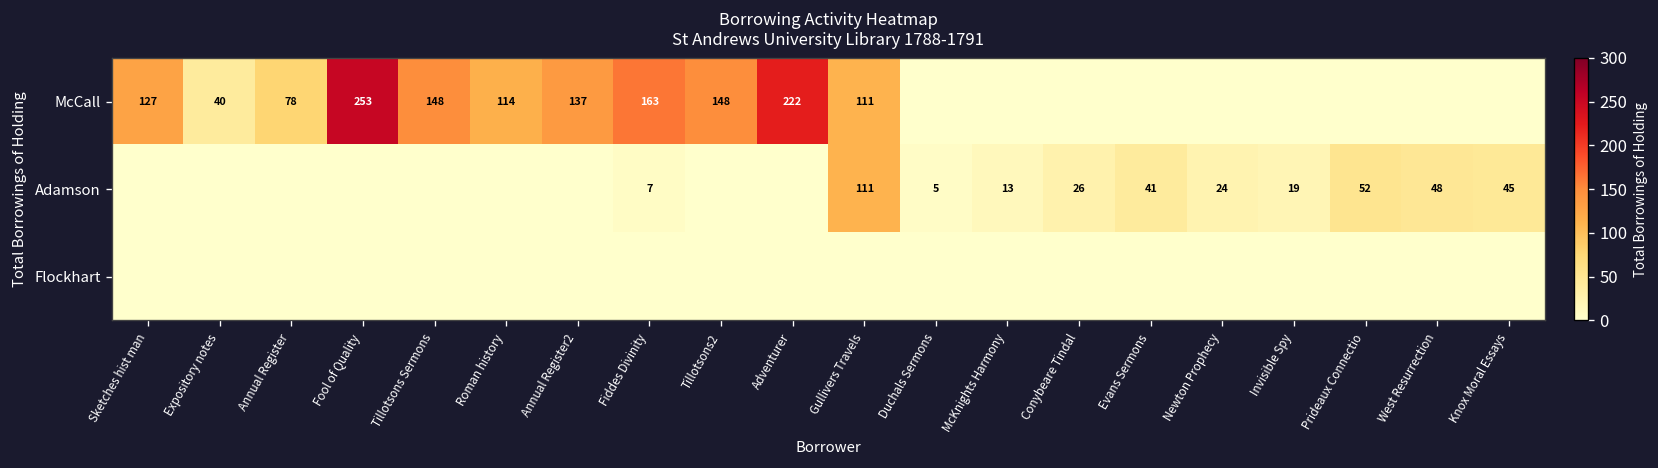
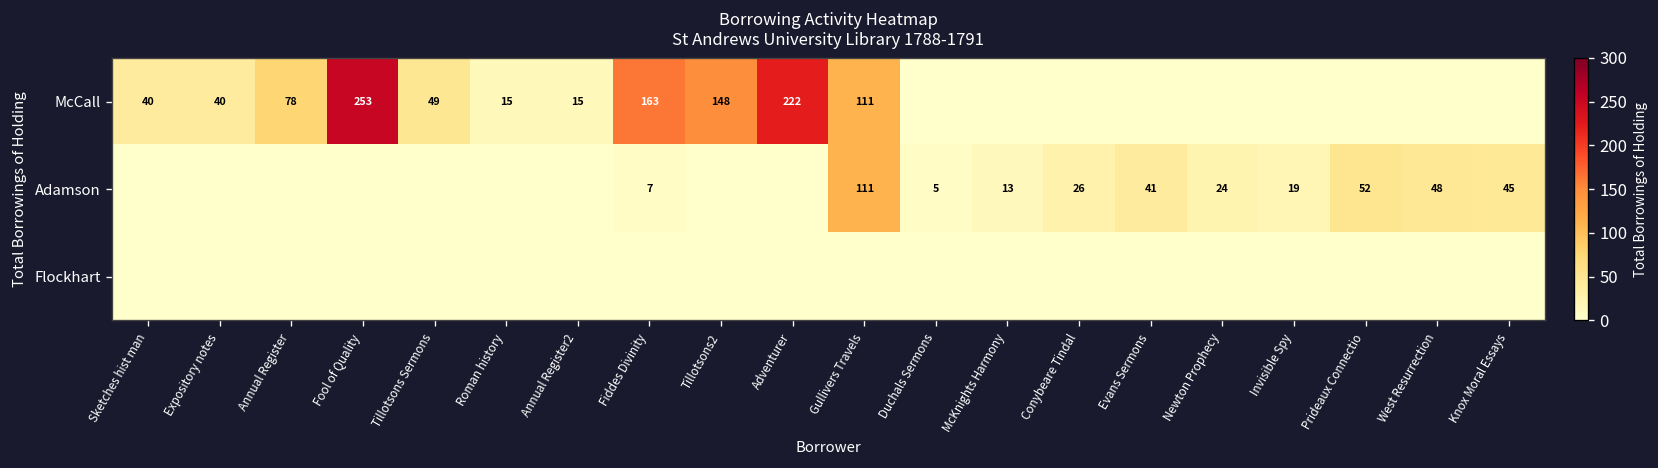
McCall, Sketches hist man: 127 -> 40
McCall, Tillotsons Sermons: 148 -> 49
McCall, Roman history: 114 -> 15
McCall, Annual Register2: 137 -> 15
